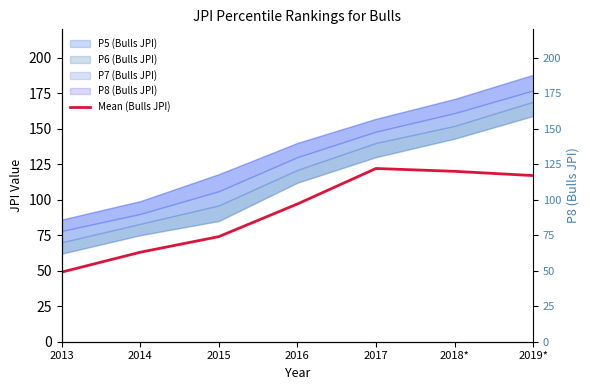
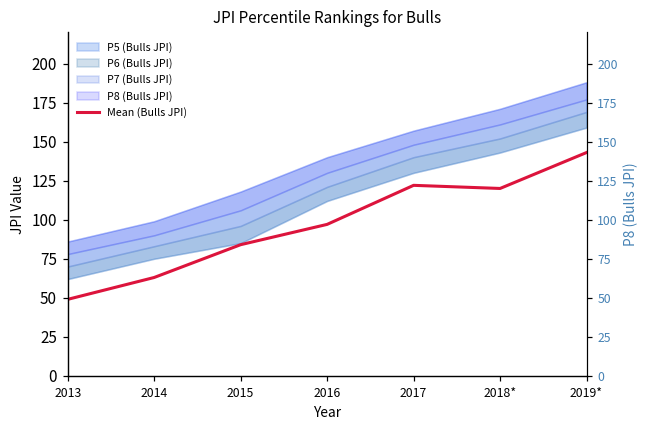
Mean (Bulls JPI), 2015: 74 -> 84
Mean (Bulls JPI), 2019*: 117 -> 143
